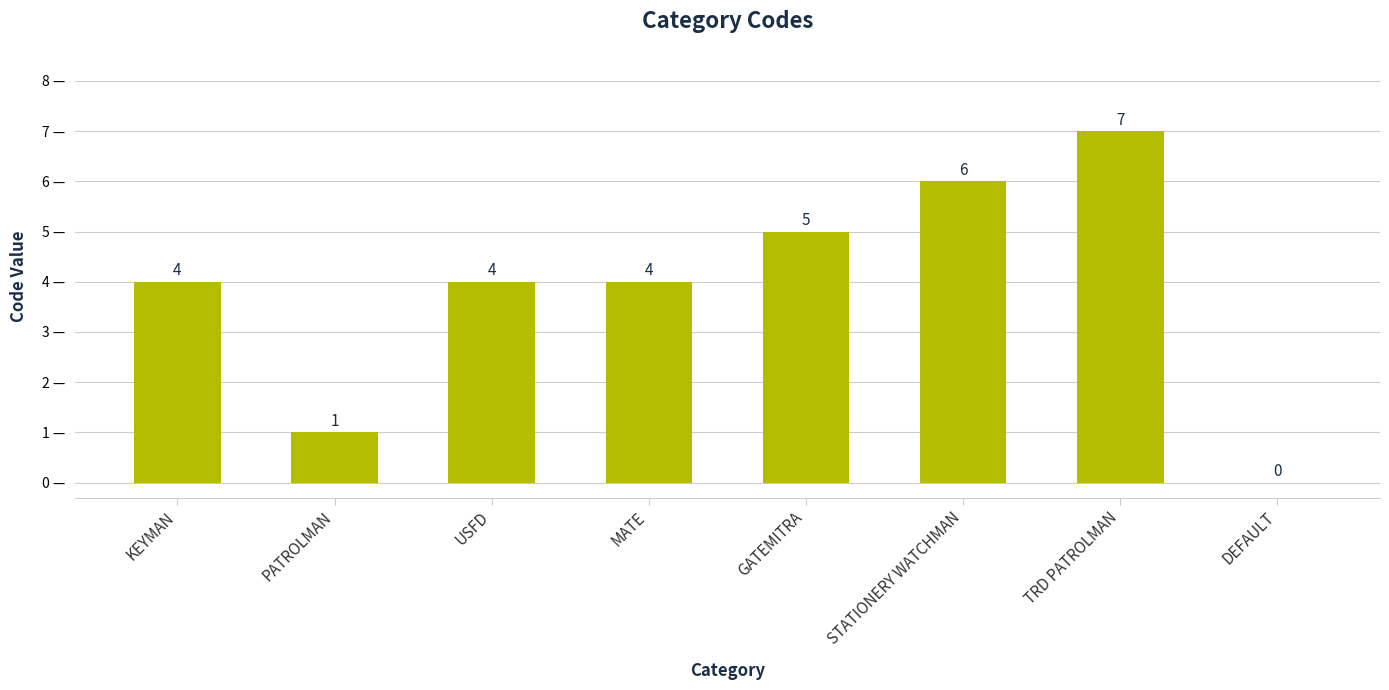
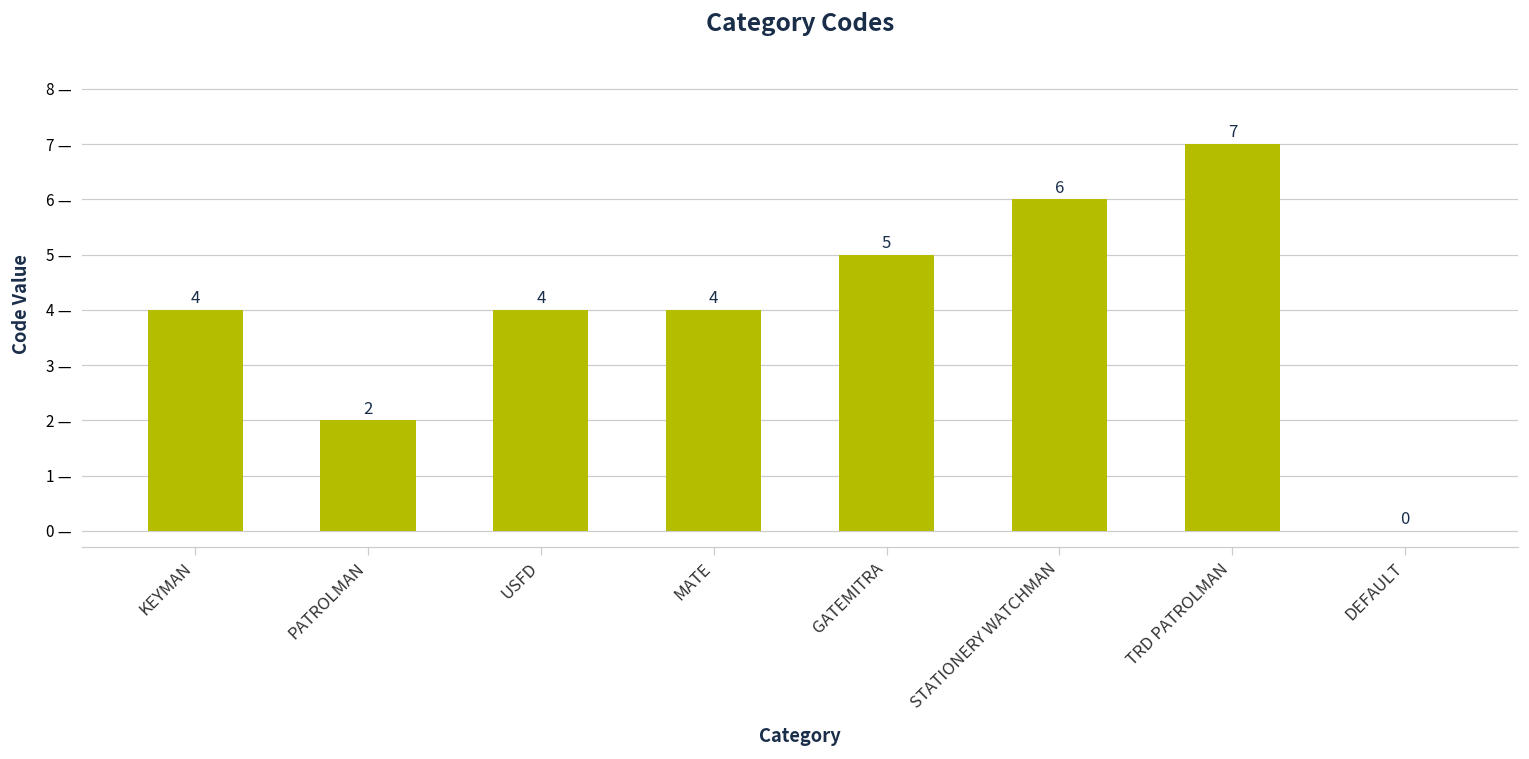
PATROLMAN: 1 -> 2
